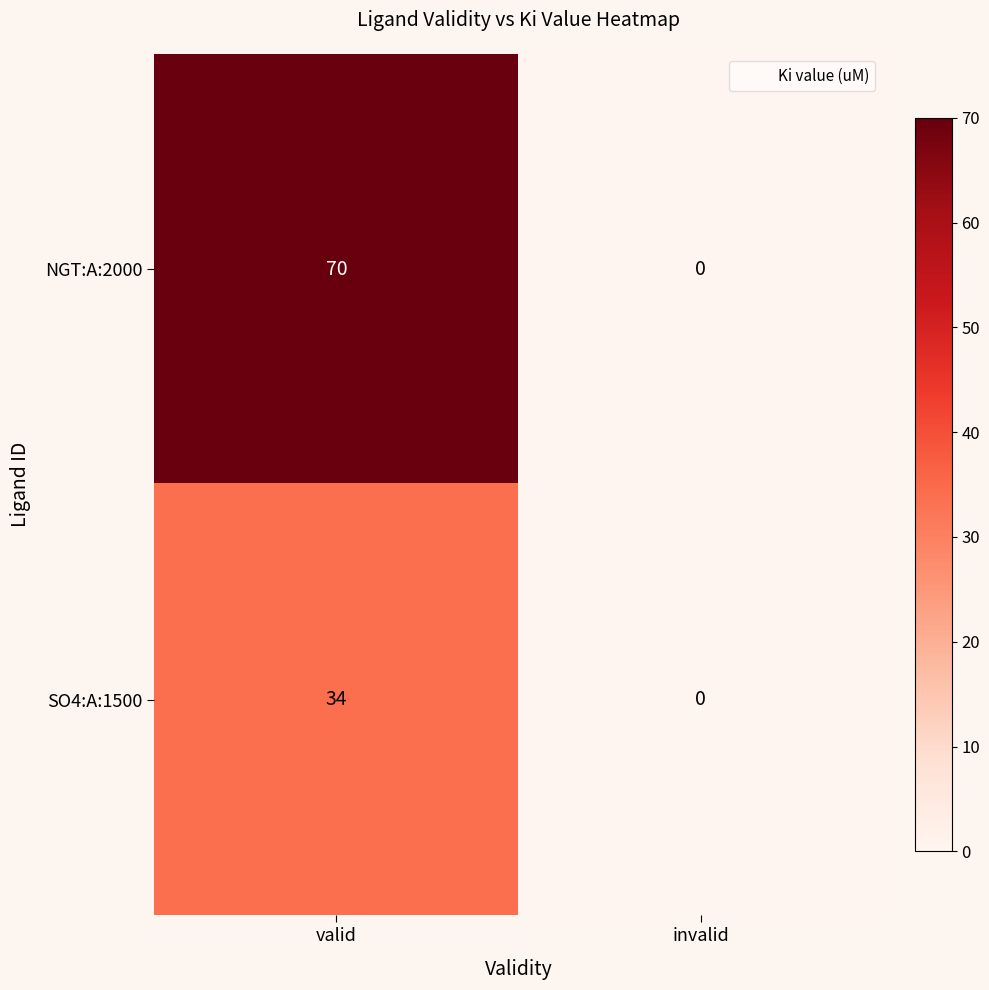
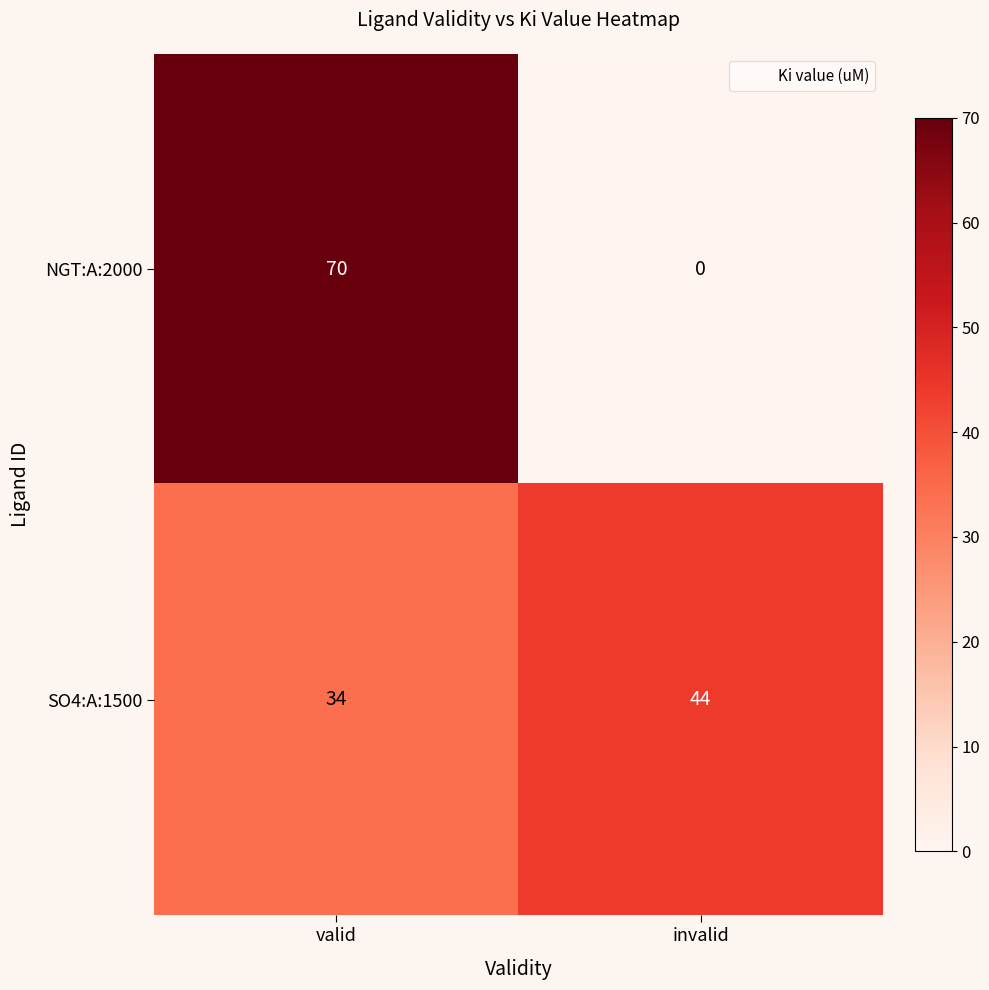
SO4:A:1500, invalid: 0 -> 44
